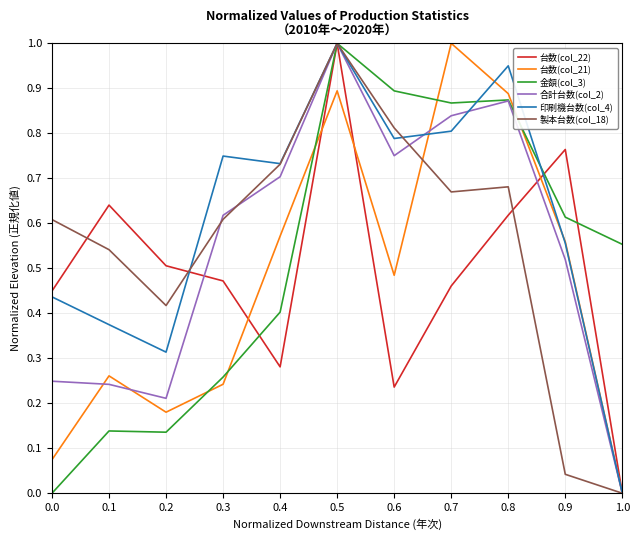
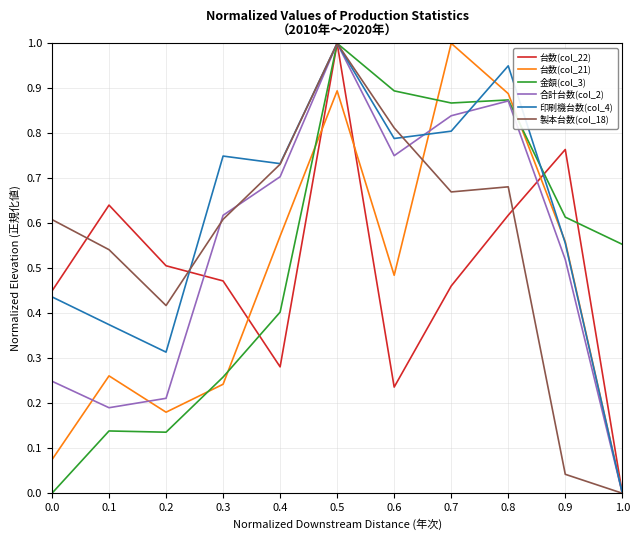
合計台数(col_2), 0.1: 0.24 -> 0.19
